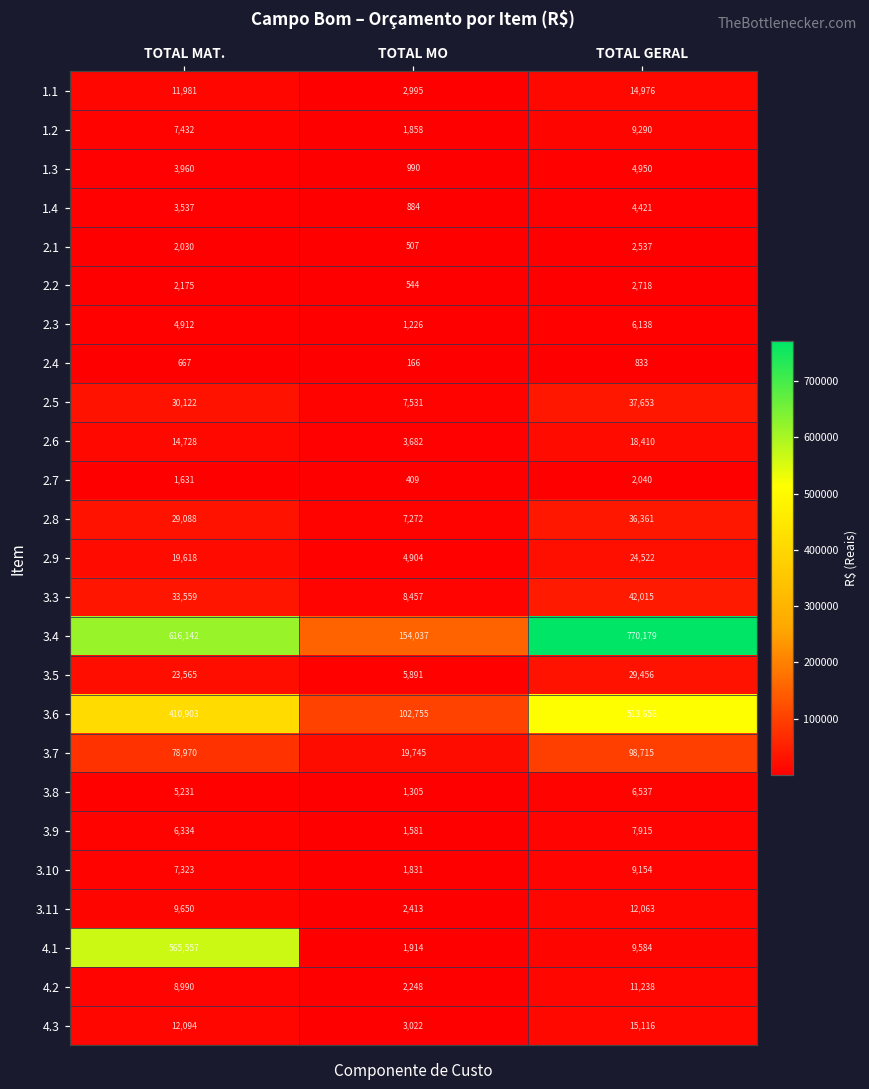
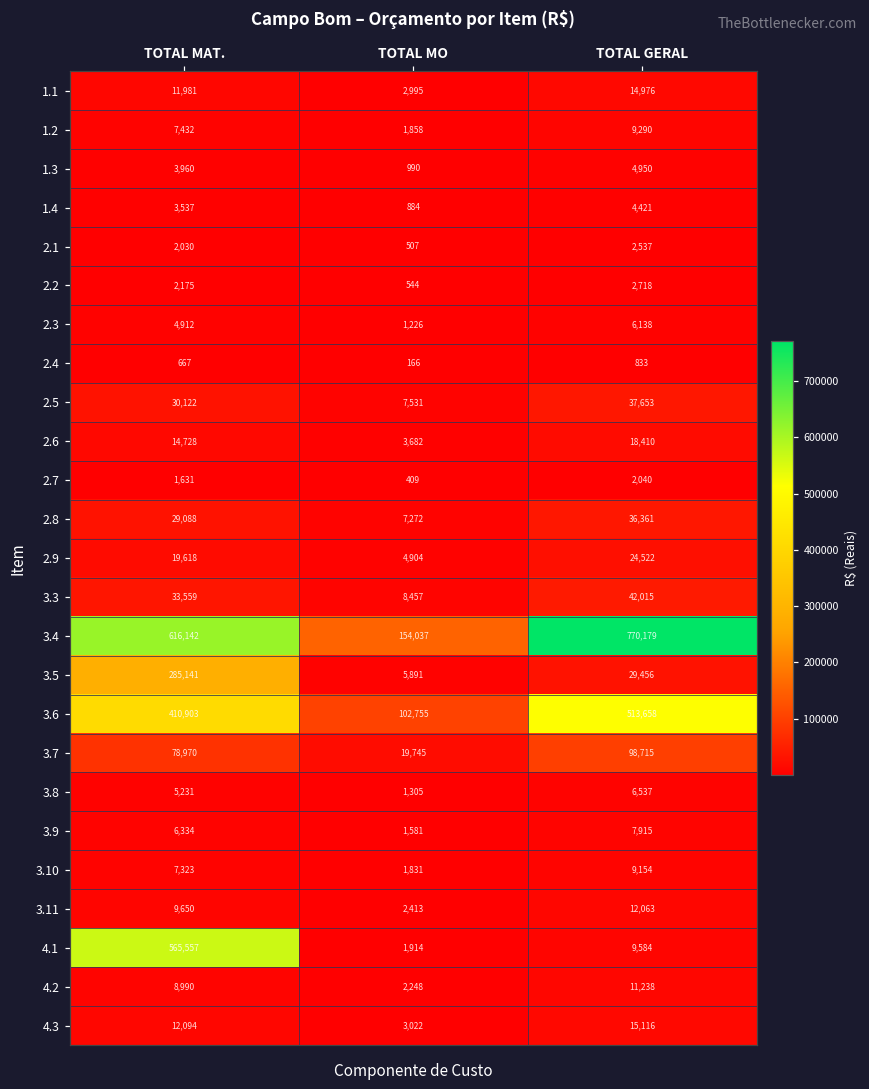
3.5, TOTAL MAT.: 23,565 -> 285,141
